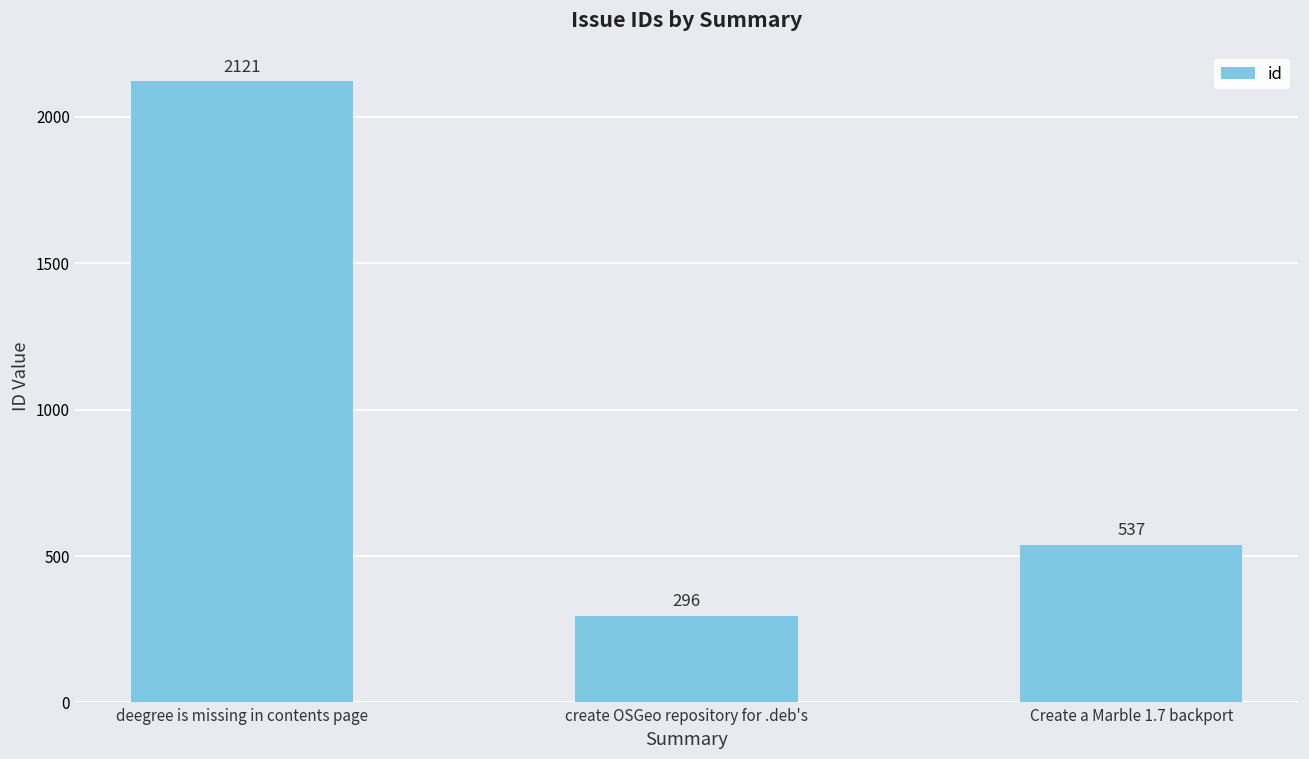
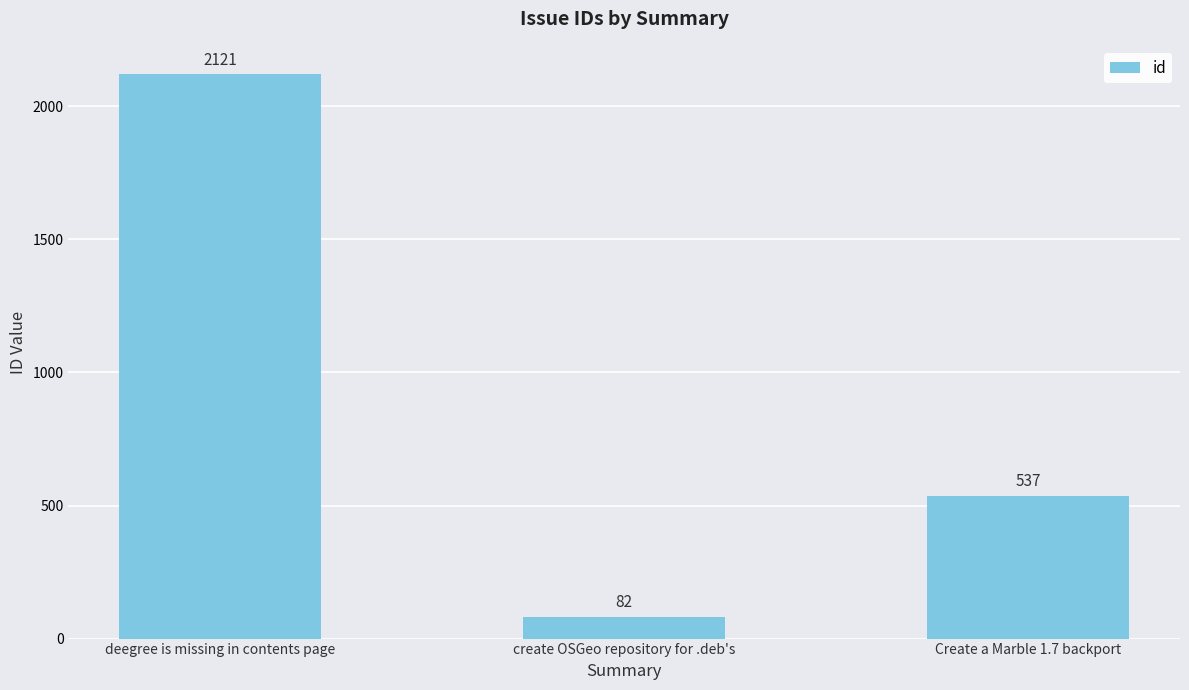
create OSGeo repository for .deb's: 296 -> 82
